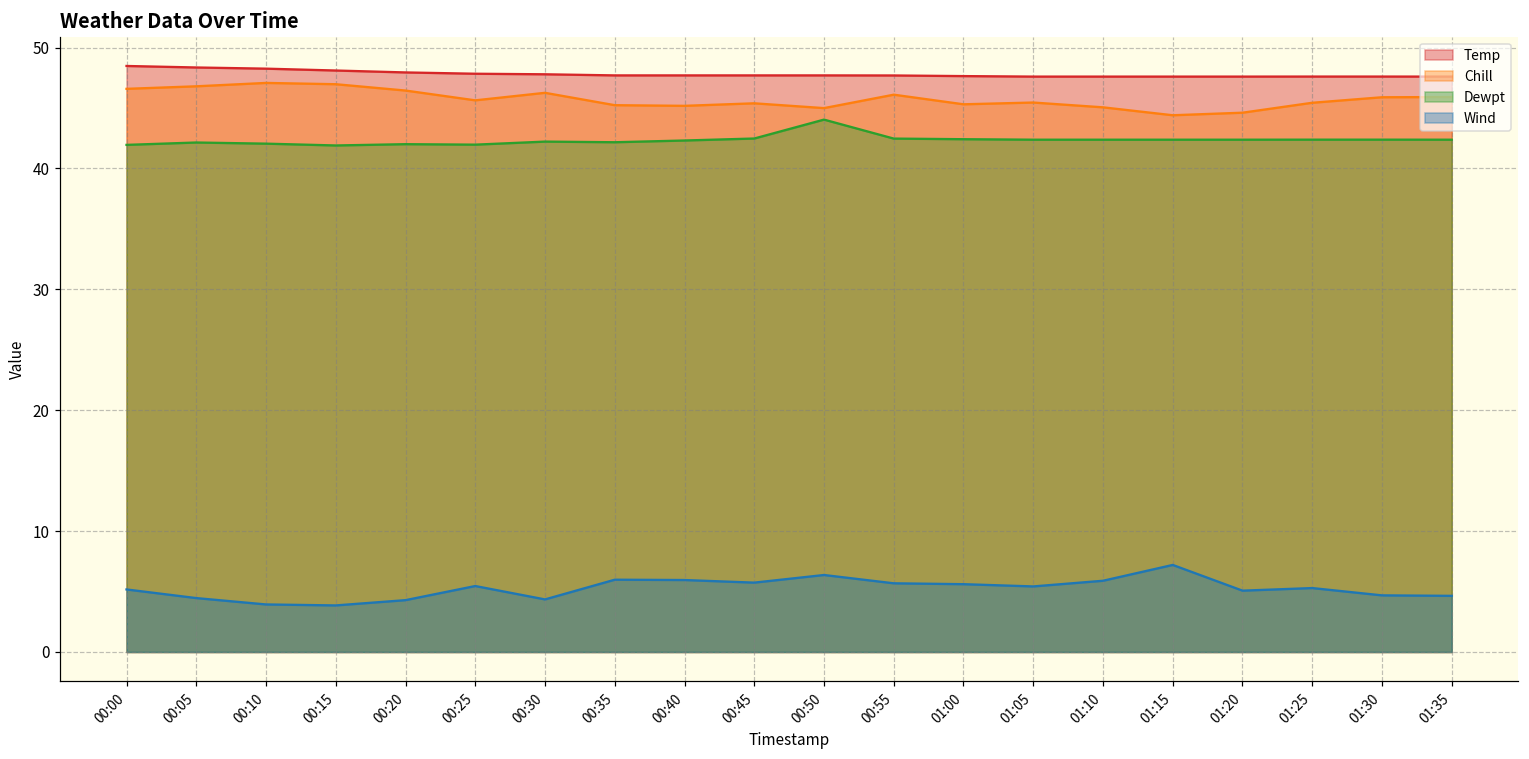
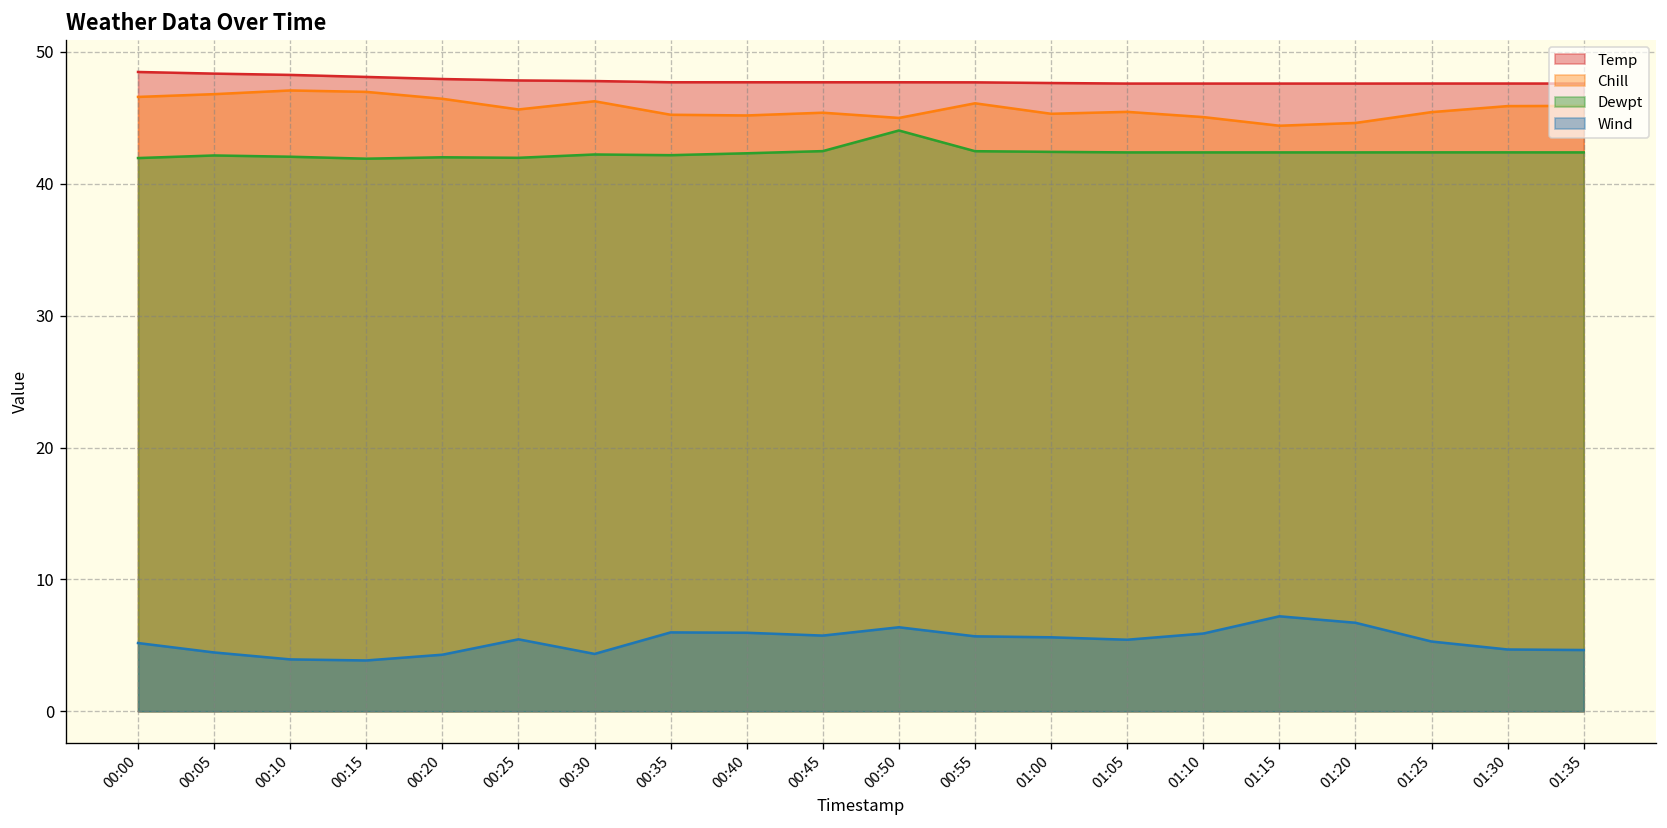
Wind, 01:20: 5.1 -> 6.7
